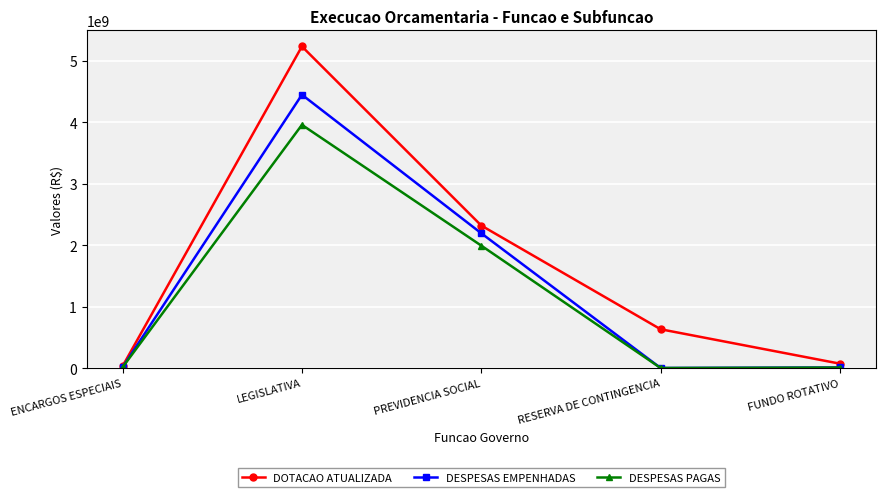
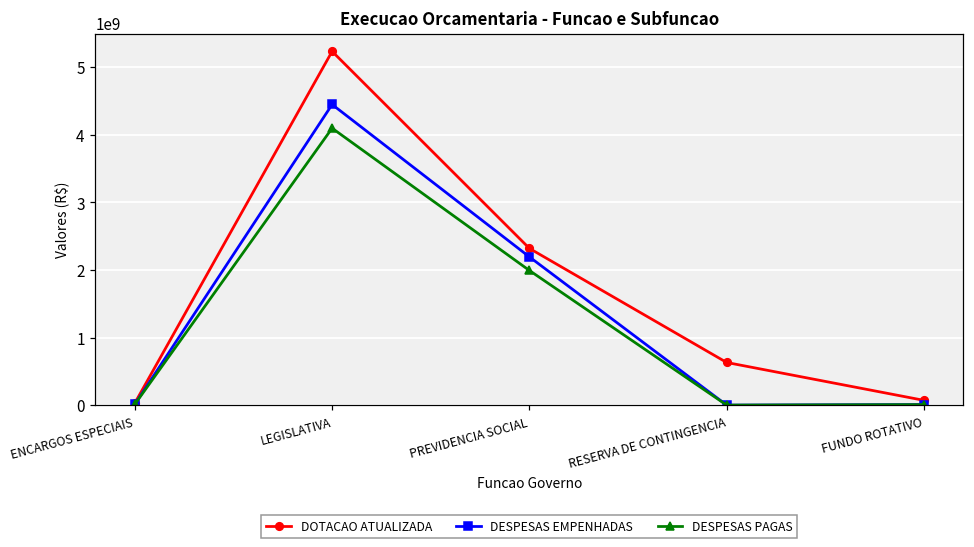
DESPESAS PAGAS, LEGISLATIVA: 4000000000 -> 4100000000
